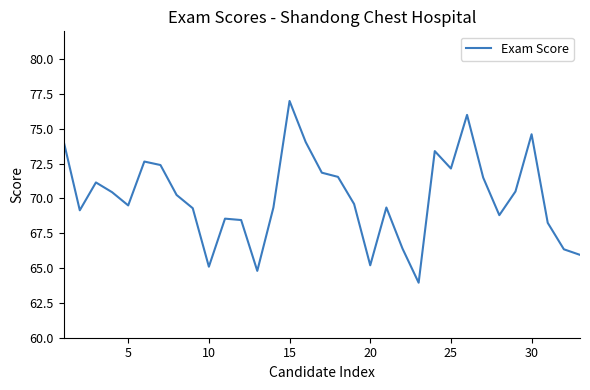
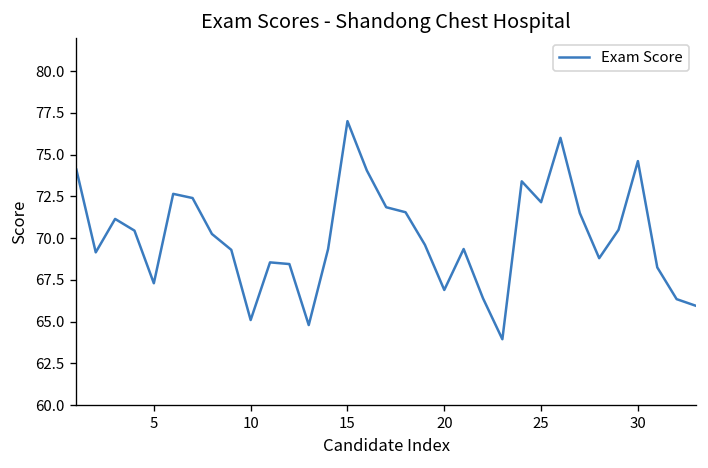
5: 69.5 -> 67.3
20: 65.2 -> 66.9
